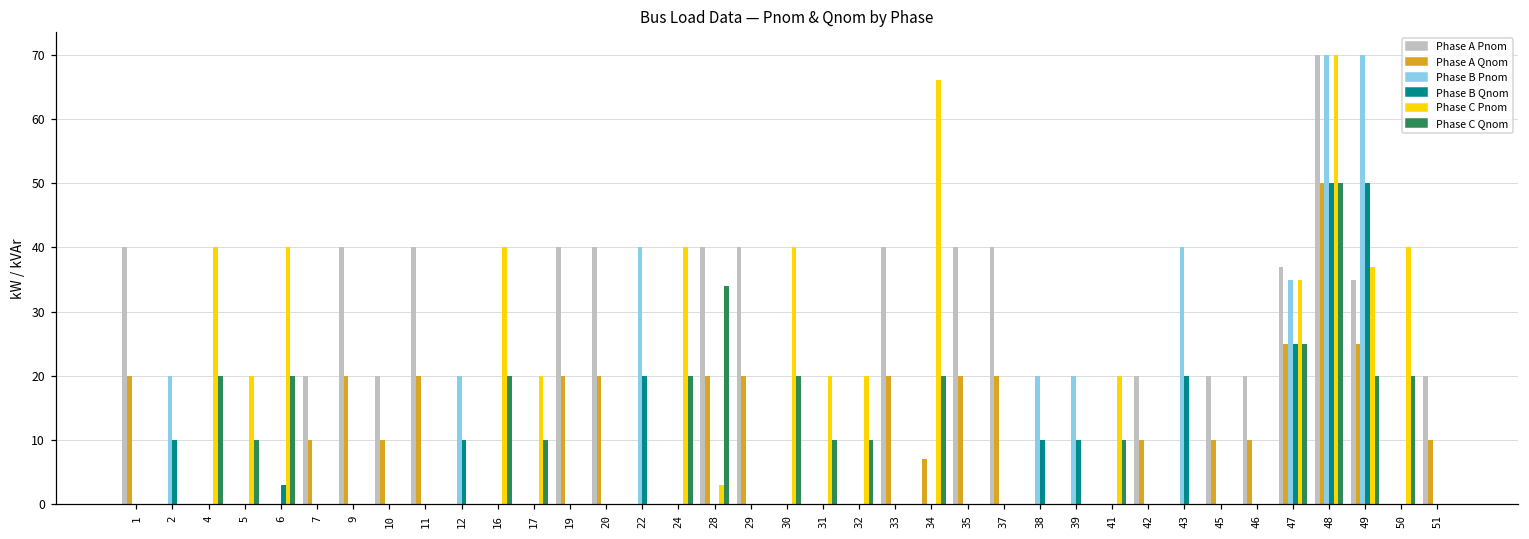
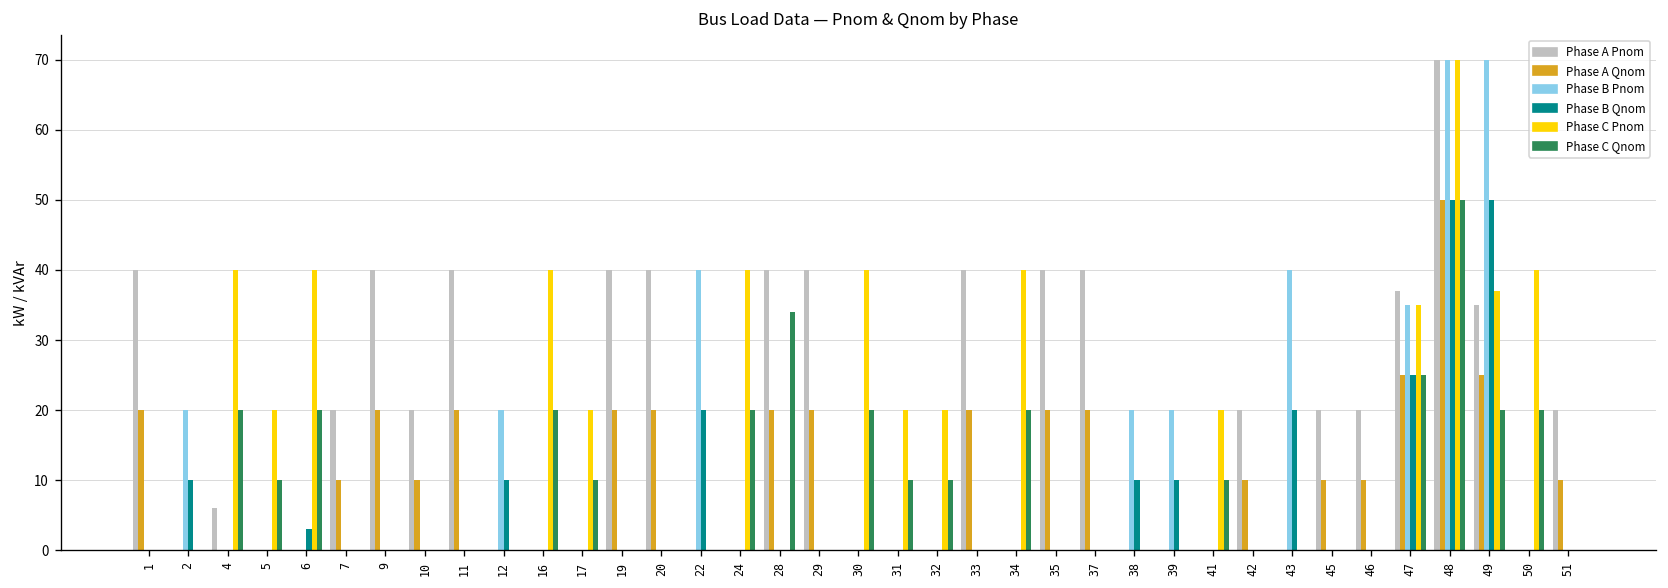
Phase A Pnom, 4: 0 -> 6
Phase C Pnom, 28: 3 -> 0
Phase A Qnom, 34: 7 -> 0
Phase C Pnom, 34: 66 -> 40
